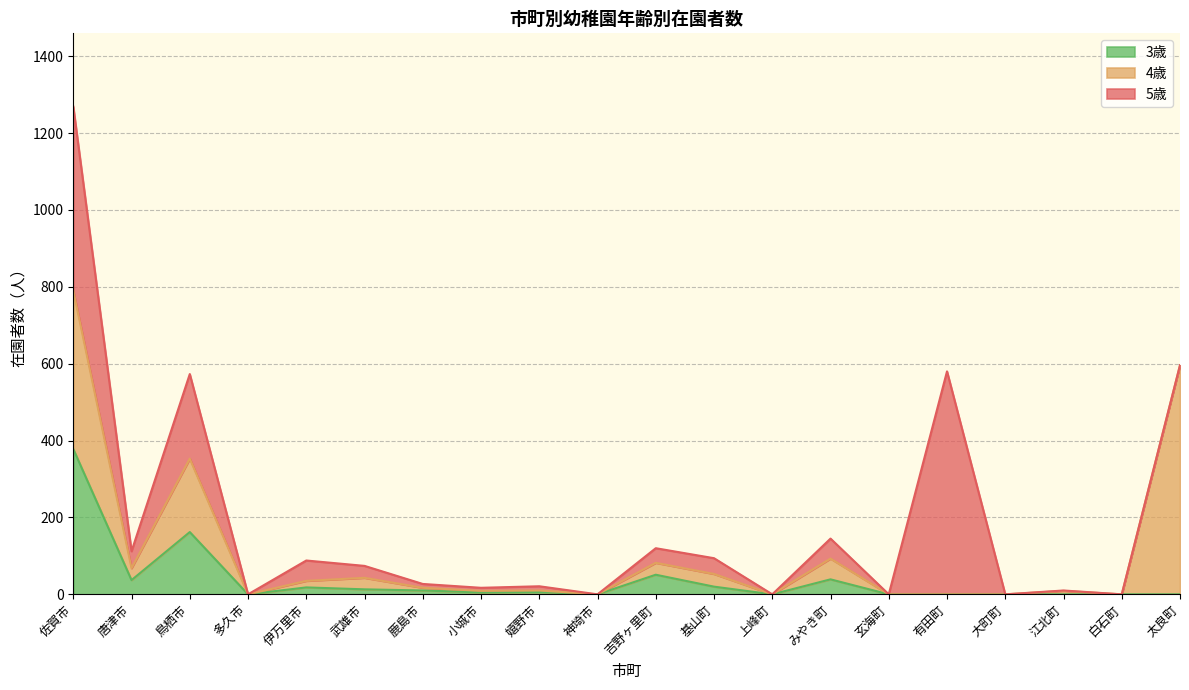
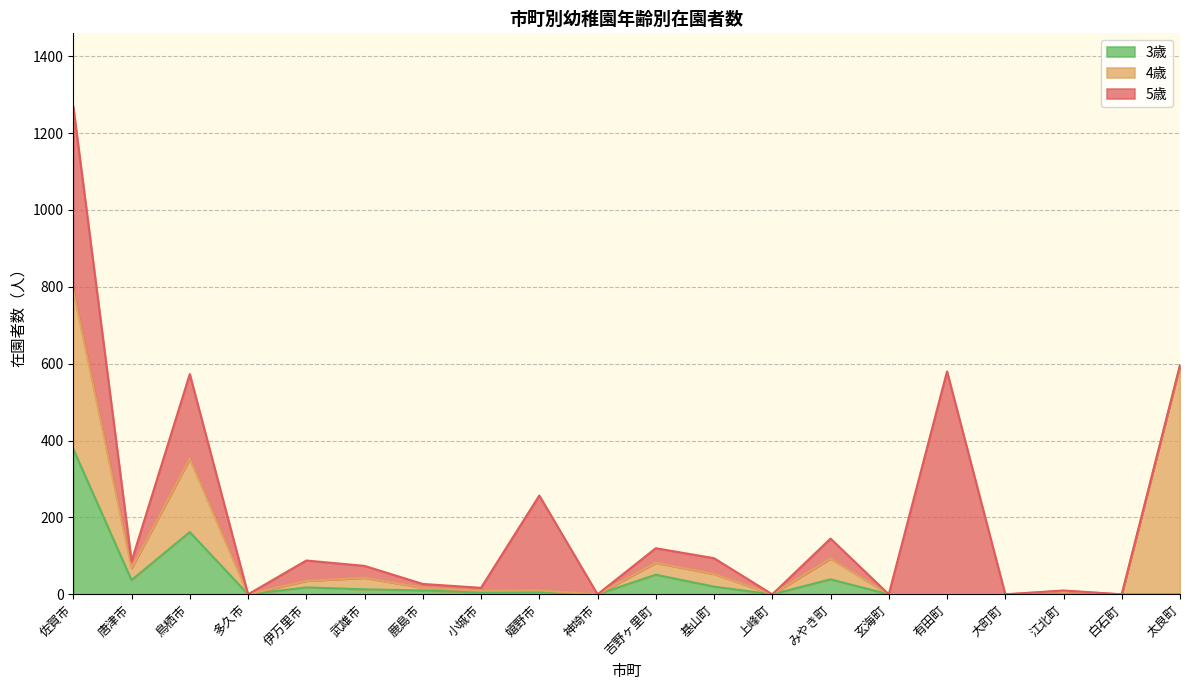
5歳, 唐津市: 40 -> 20
5歳, 嬉野市: 10 -> 250
